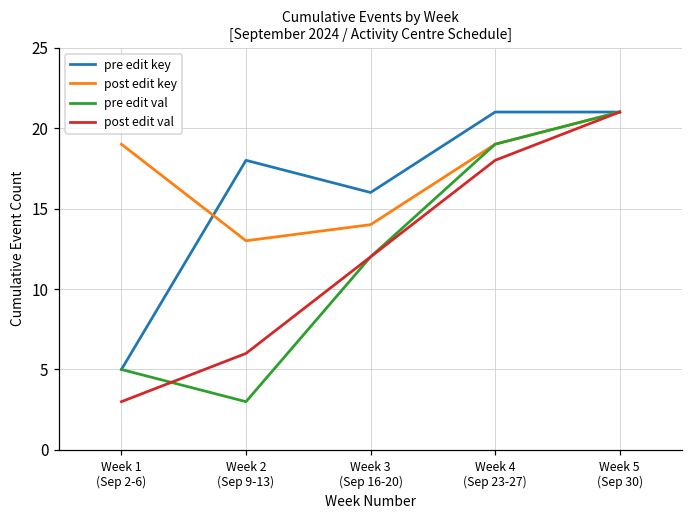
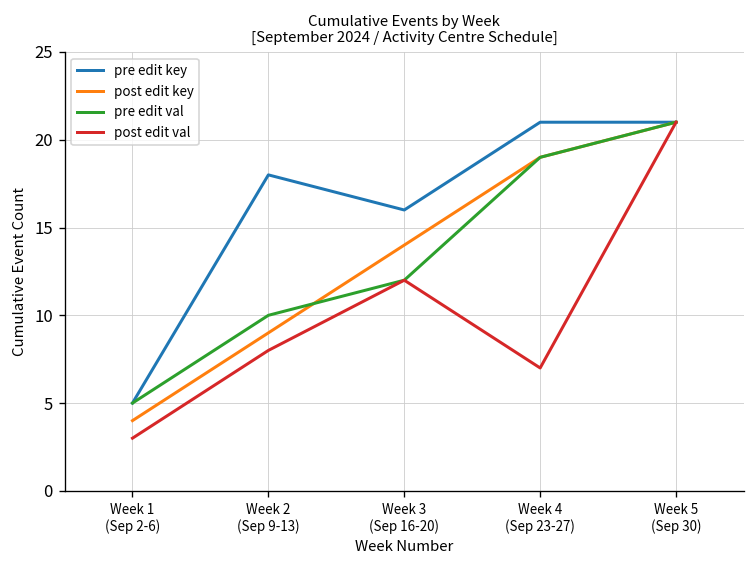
post edit key, Week 1 (Sep 2-6): 19 -> 4
post edit key, Week 2 (Sep 9-13): 13 -> 9
pre edit val, Week 2 (Sep 9-13): 3 -> 10
post edit val, Week 2 (Sep 9-13): 6 -> 8
post edit val, Week 4 (Sep 23-27): 18 -> 7
